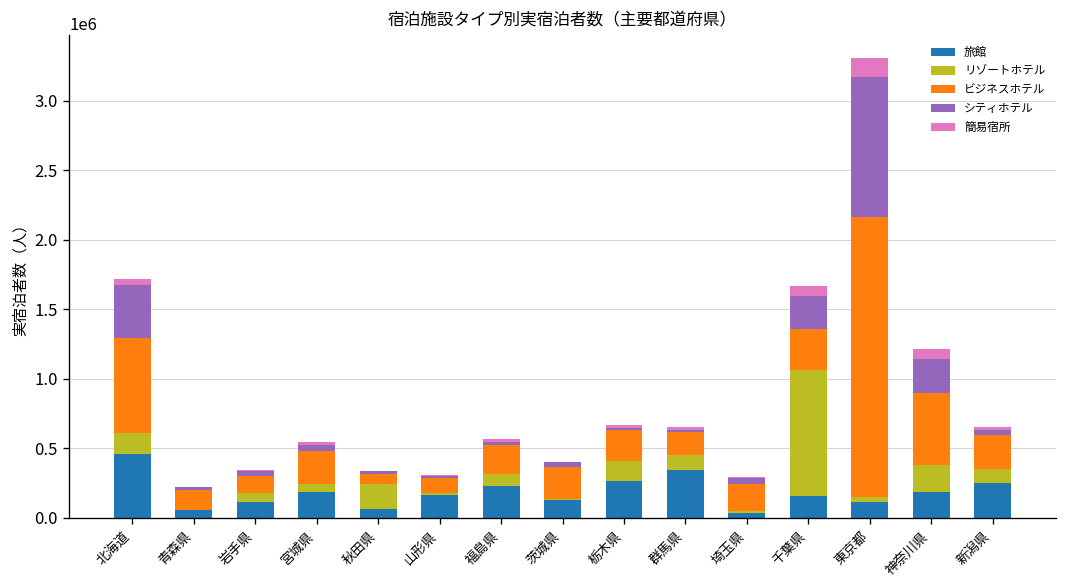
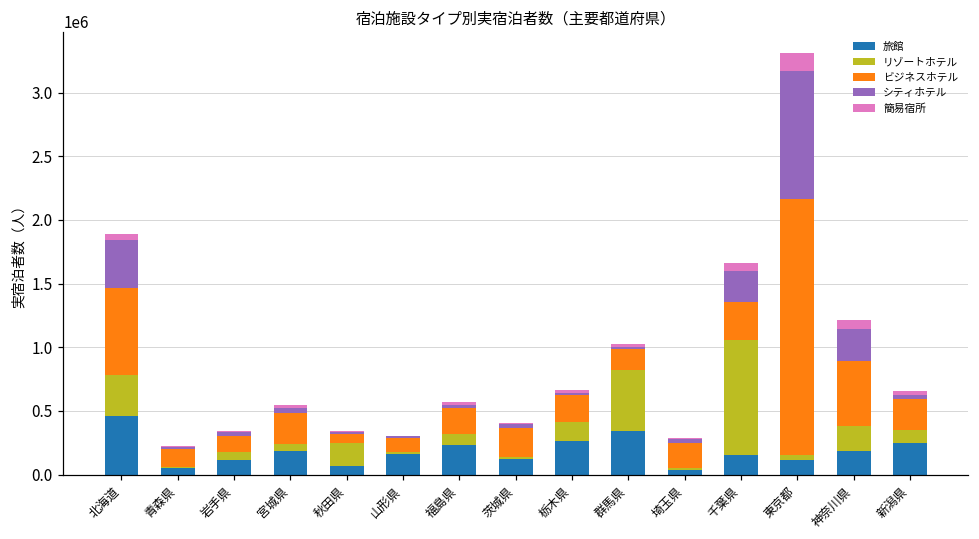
リゾートホテル, 北海道: 150000 -> 320000
リゾートホテル, 群馬県: 100000 -> 480000
